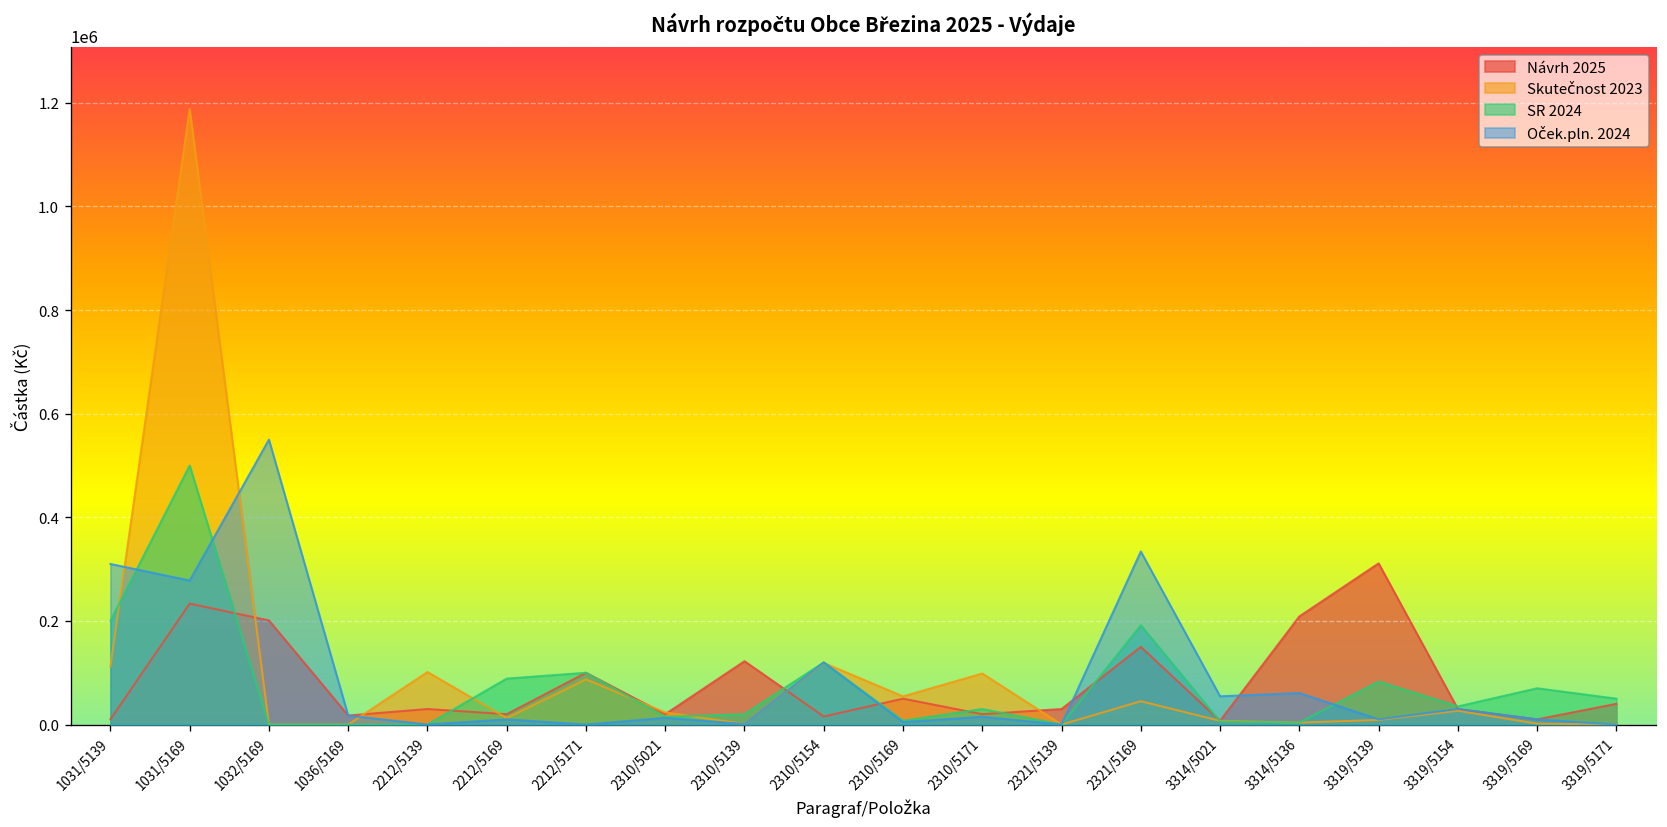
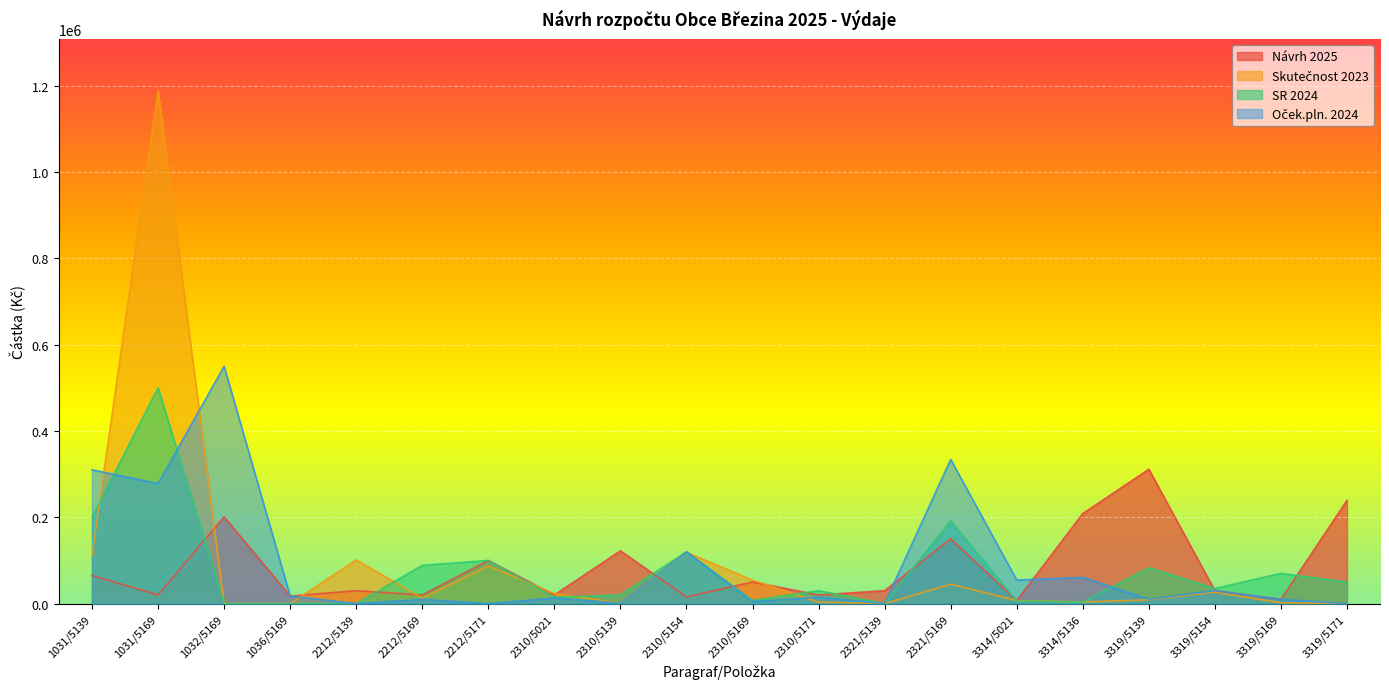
Návrh 2025, 1031/5139: 10000 -> 70000
Návrh 2025, 1031/5169: 230000 -> 20000
Skutečnost 2023, 2310/5171: 100000 -> 0
Návrh 2025, 3319/5171: 40000 -> 240000
